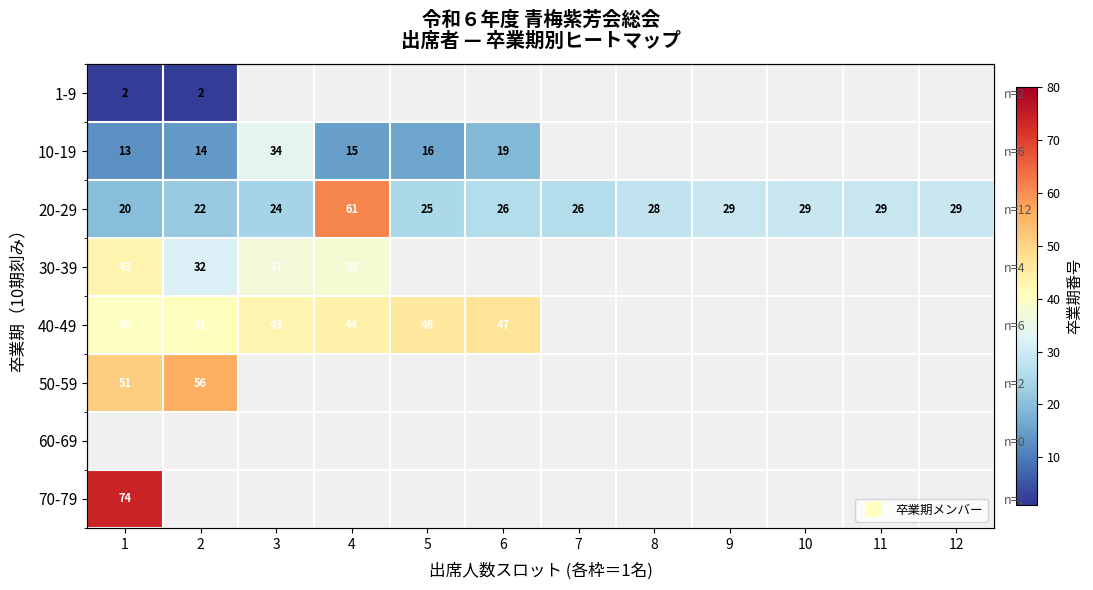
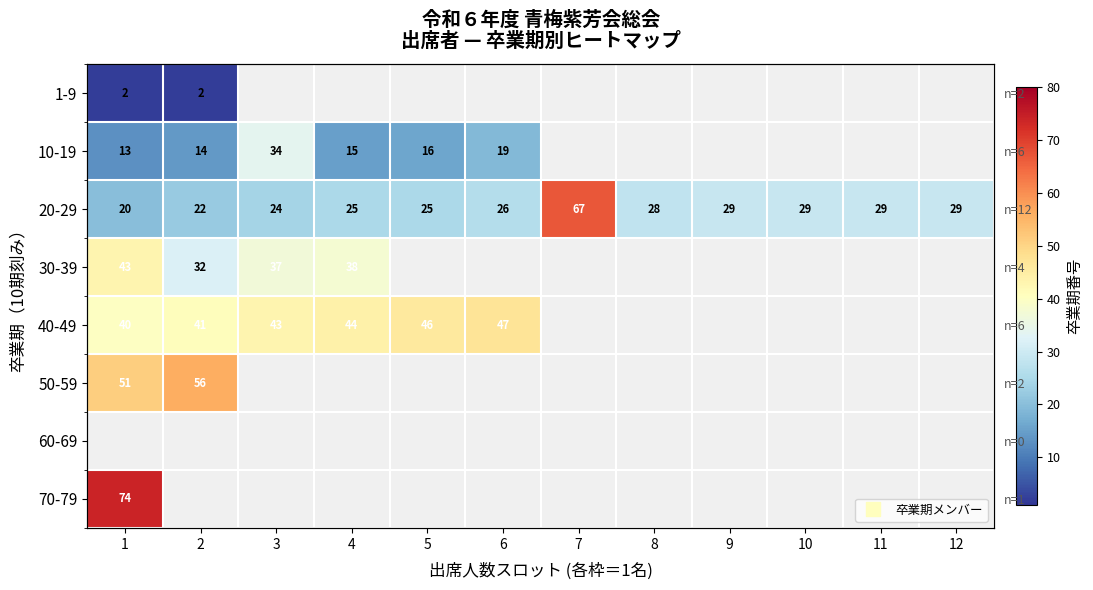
20-29, 4: 61 -> 25
20-29, 7: 26 -> 67
